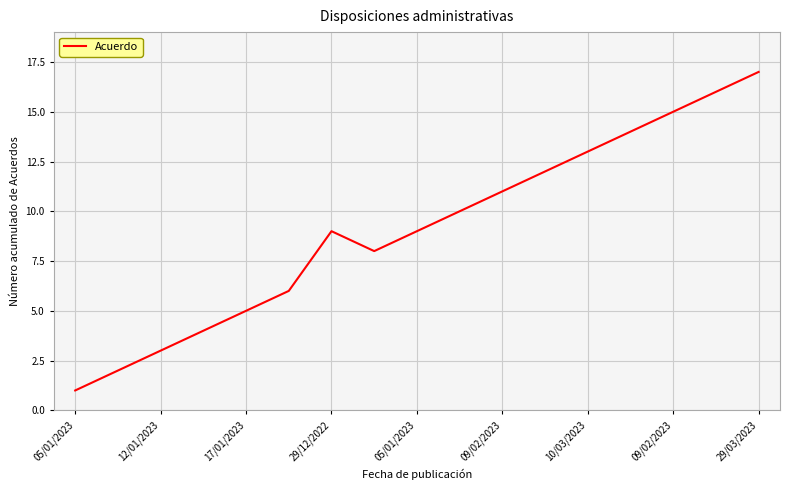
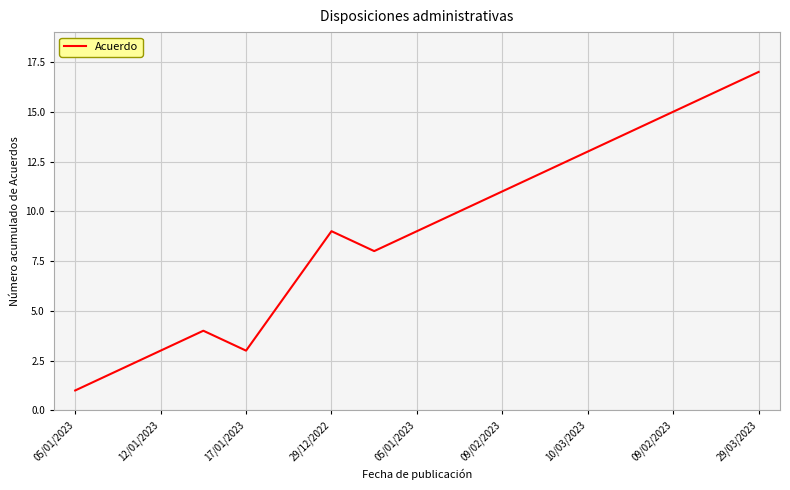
17/01/2023: 5 -> 3
